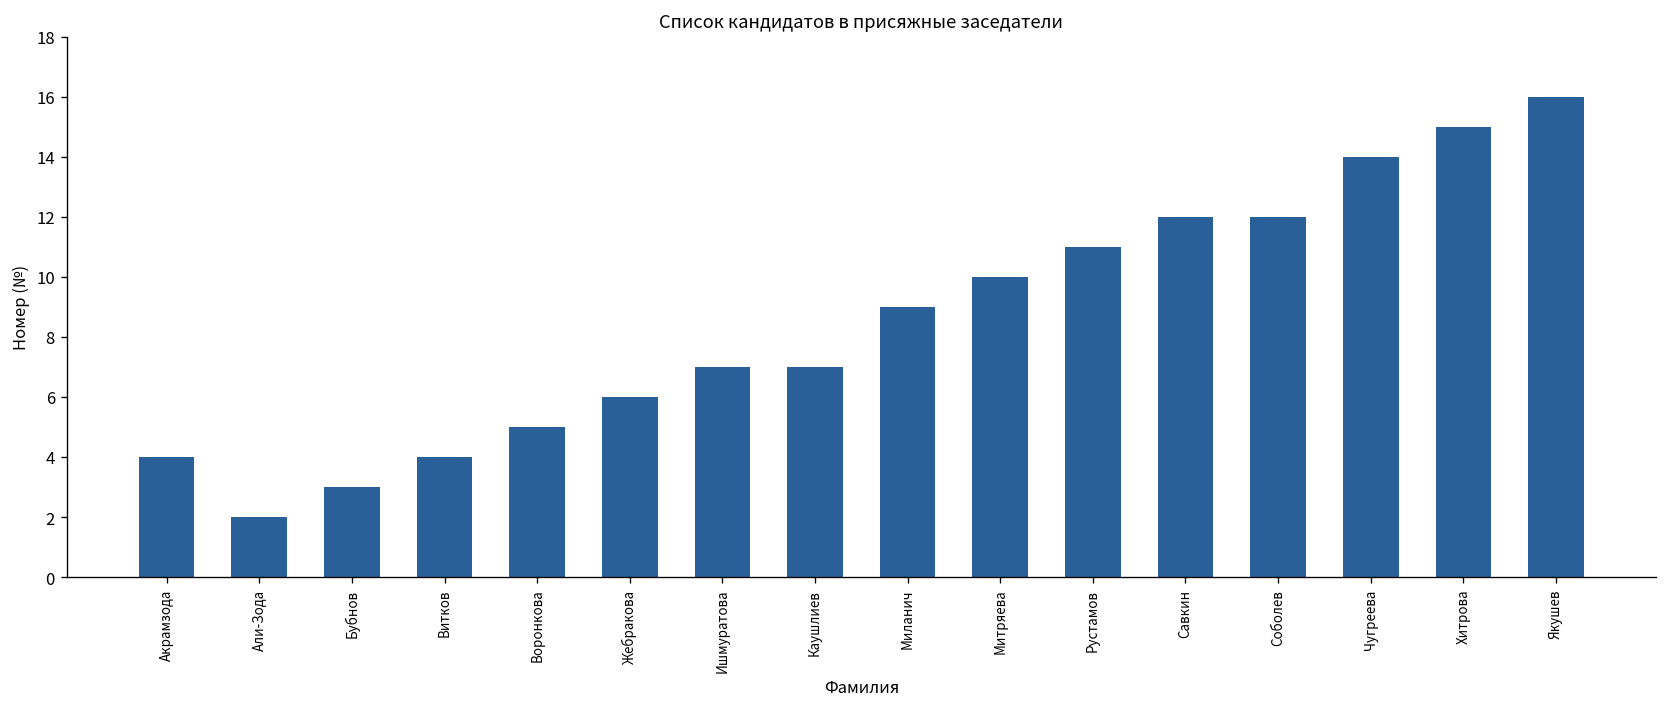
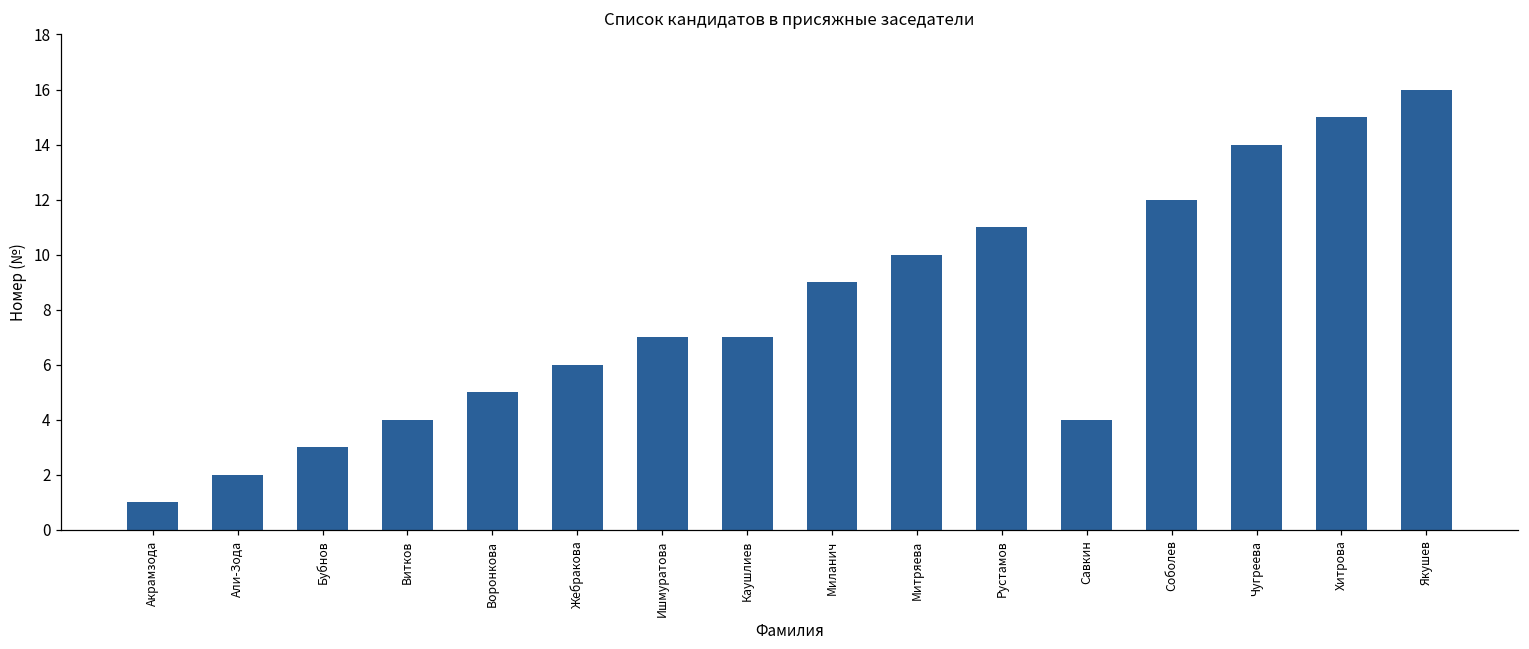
Акрамзода: 4 -> 1
Савкин: 12 -> 4
